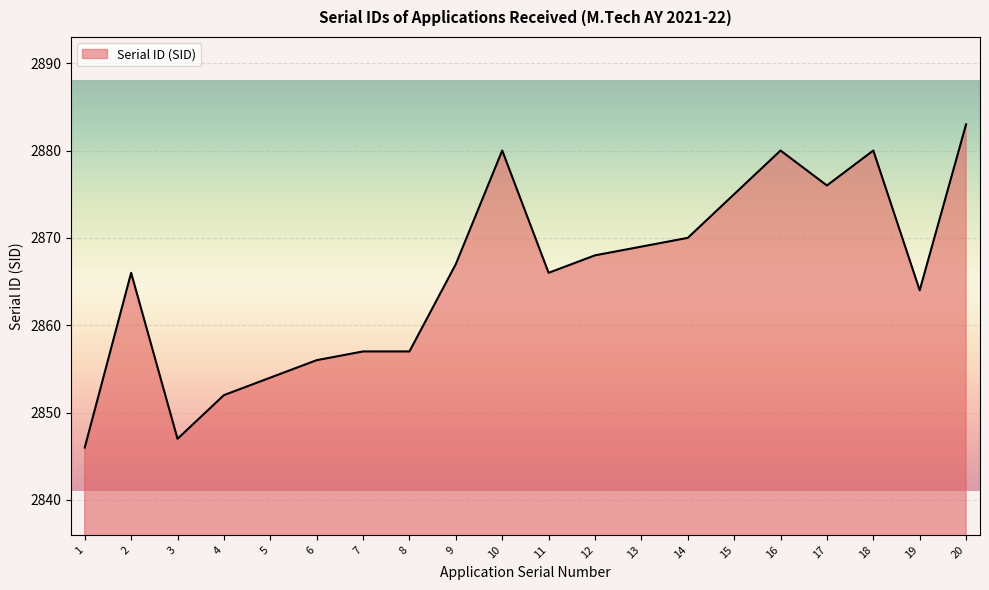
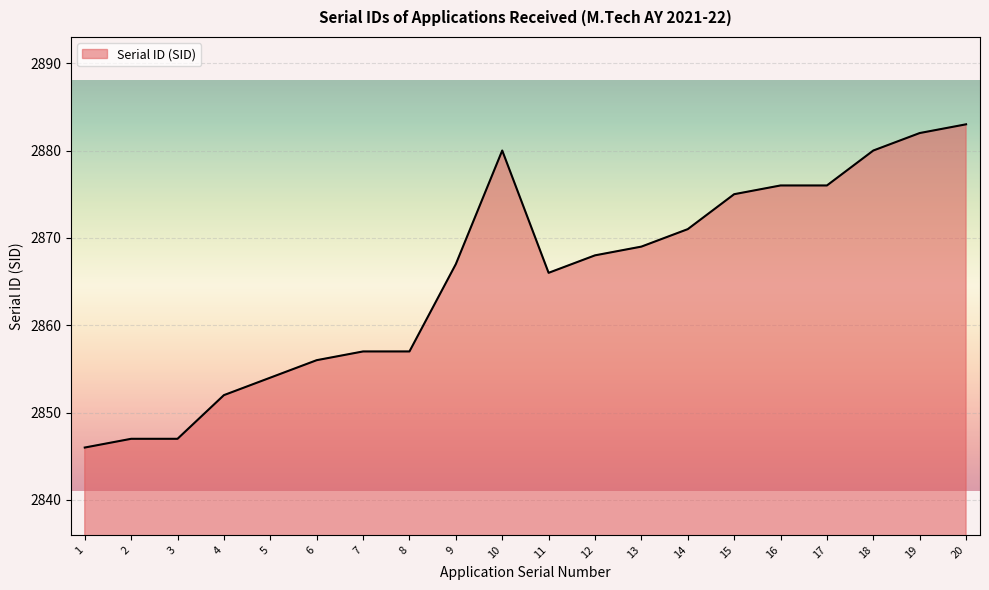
2: 2866 -> 2847
14: 2870 -> 2871
16: 2880 -> 2876
19: 2864 -> 2882
